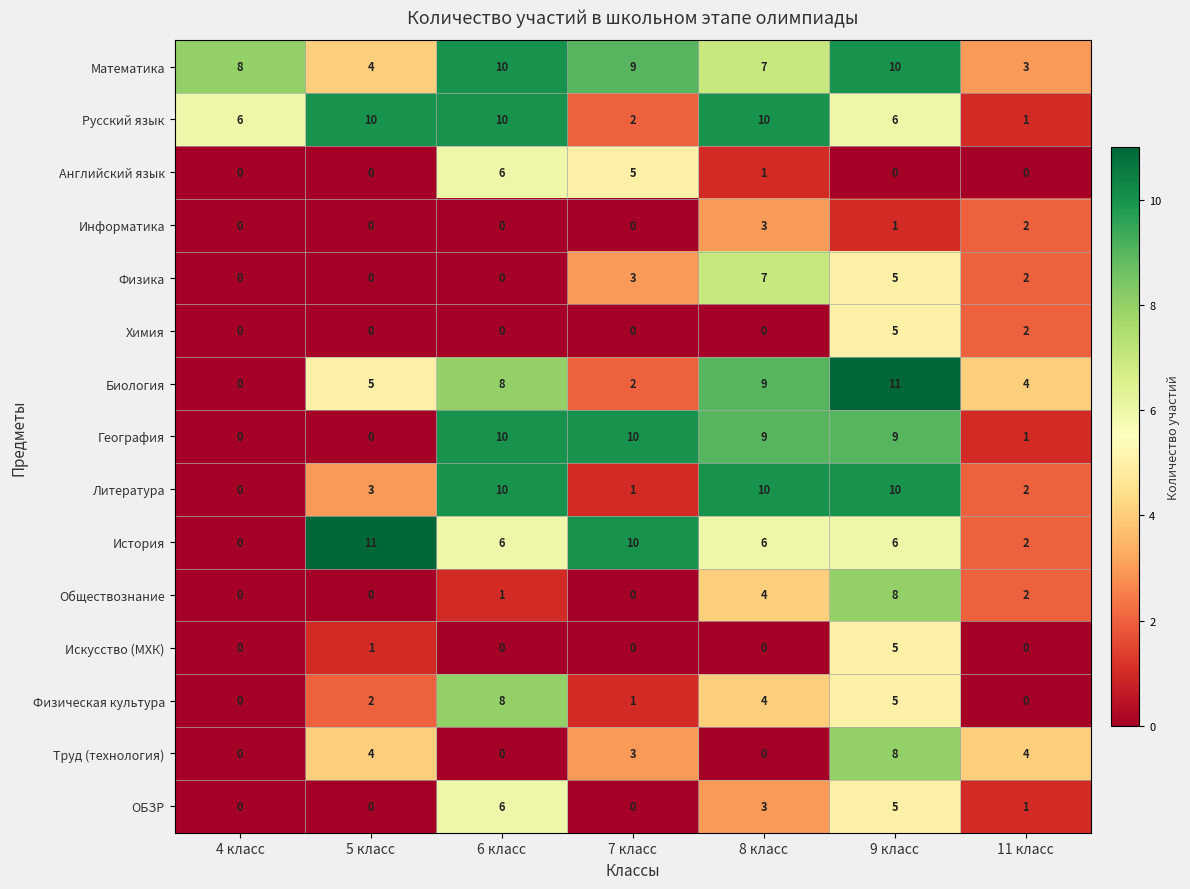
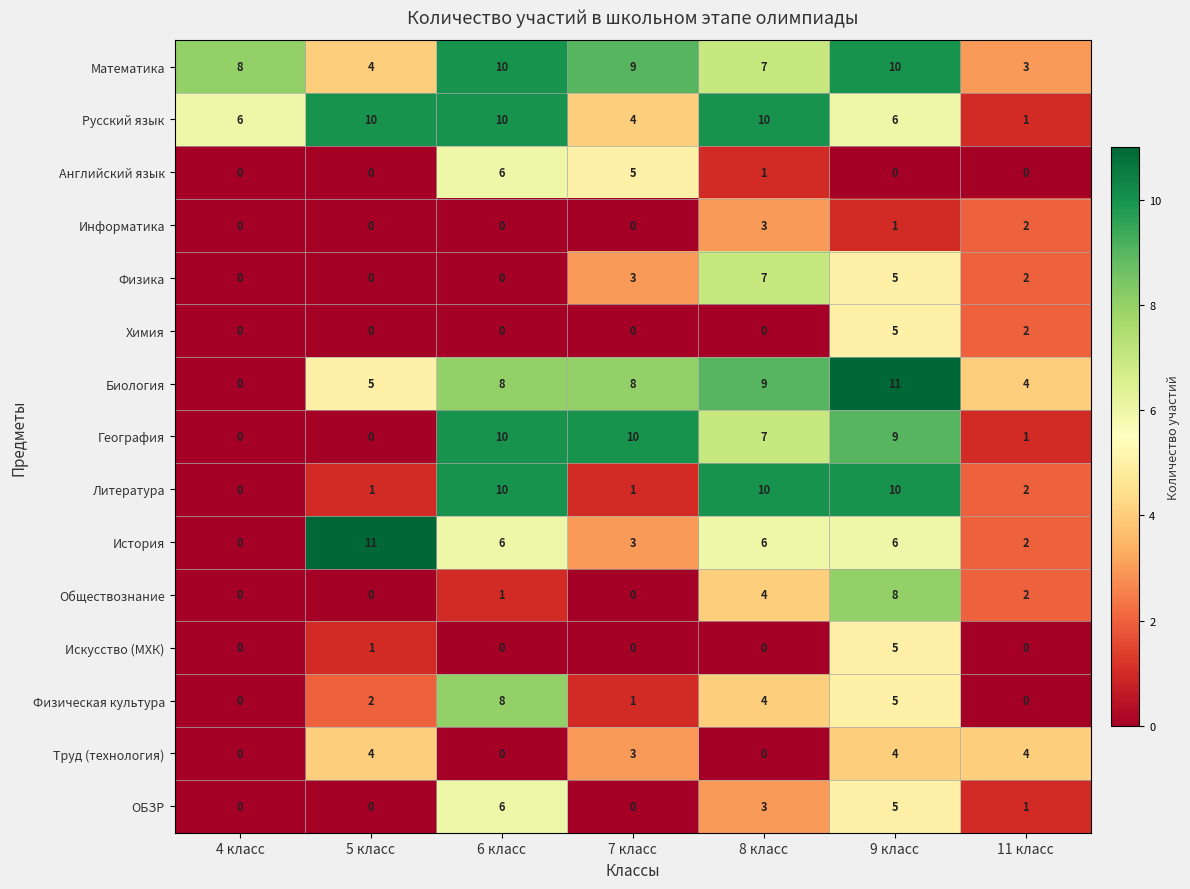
Русский язык, 7 класс: 2 -> 4
Биология, 7 класс: 2 -> 8
География, 8 класс: 9 -> 7
Литература, 5 класс: 3 -> 1
История, 7 класс: 10 -> 3
Труд (технология), 9 класс: 8 -> 4
